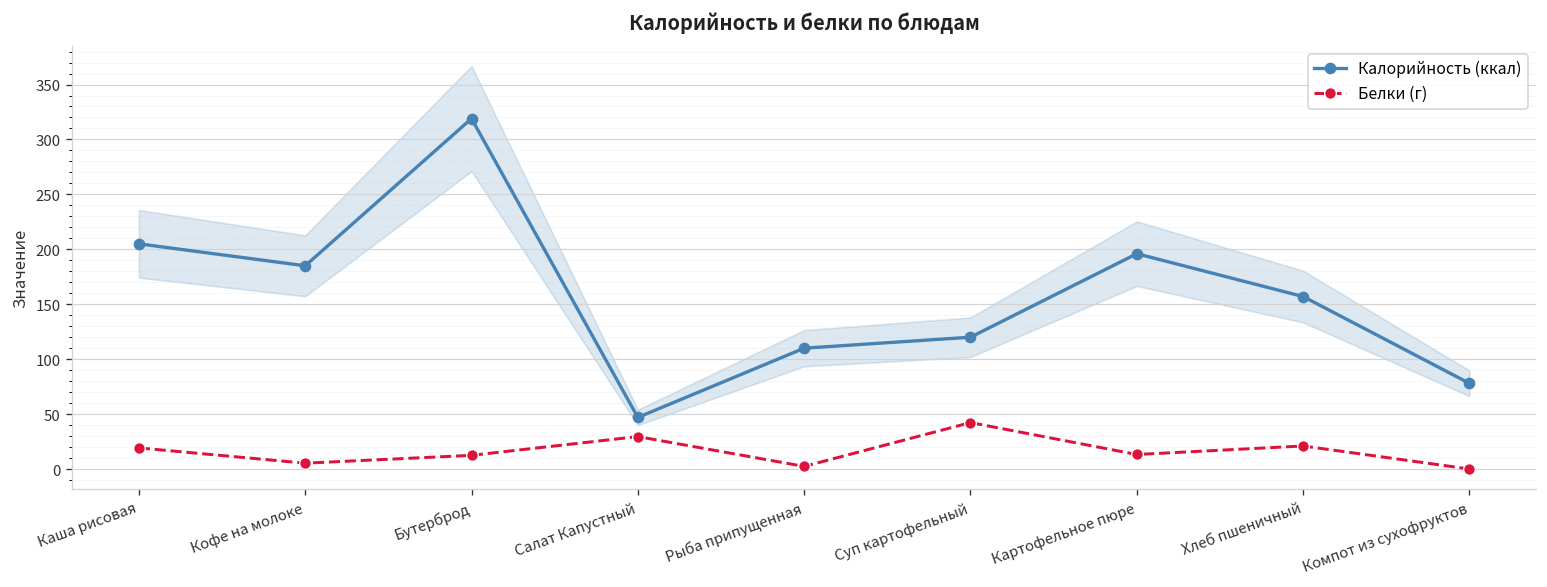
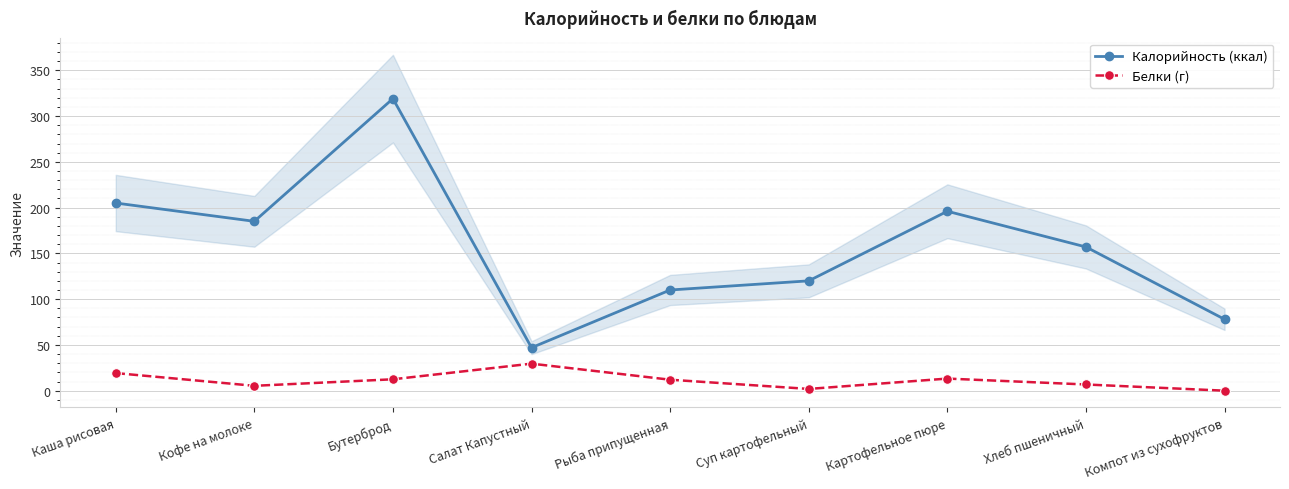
Белки (г), Рыба припущенная: 0 -> 10
Белки (г), Суп картофельный: 40 -> 0
Белки (г), Хлеб пшеничный: 20 -> 10
